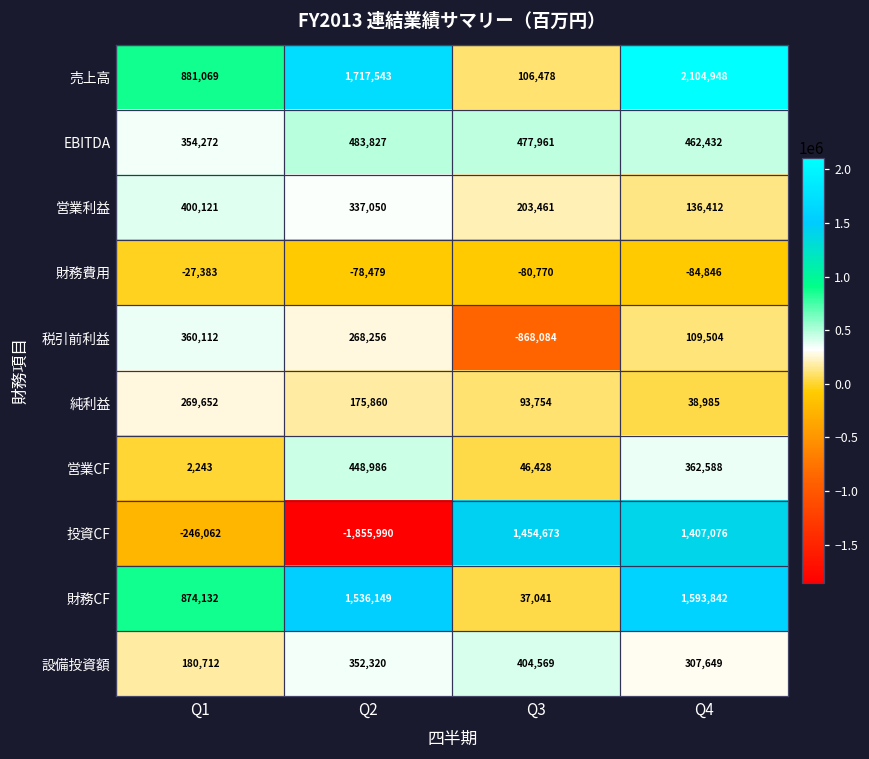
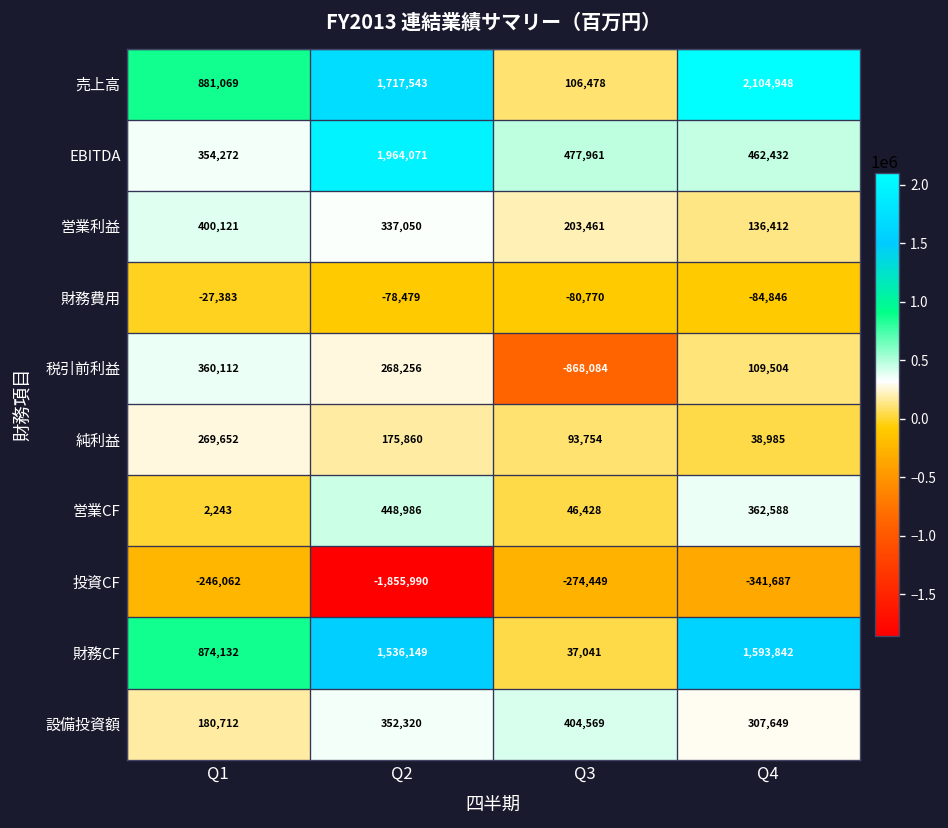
EBITDA, Q2: 483,827 -> 1,964,071
投資CF, Q3: 1,454,673 -> -274,449
投資CF, Q4: 1,407,076 -> -341,687
